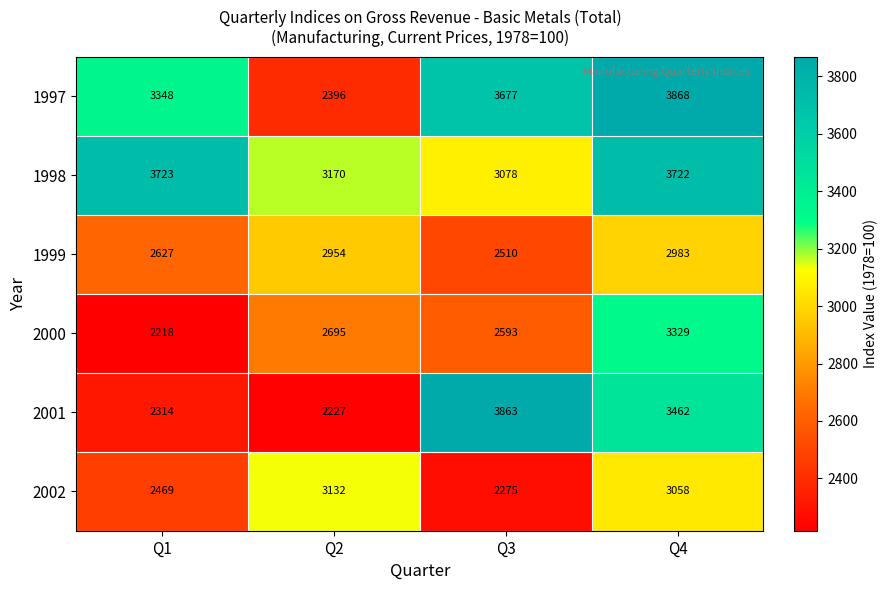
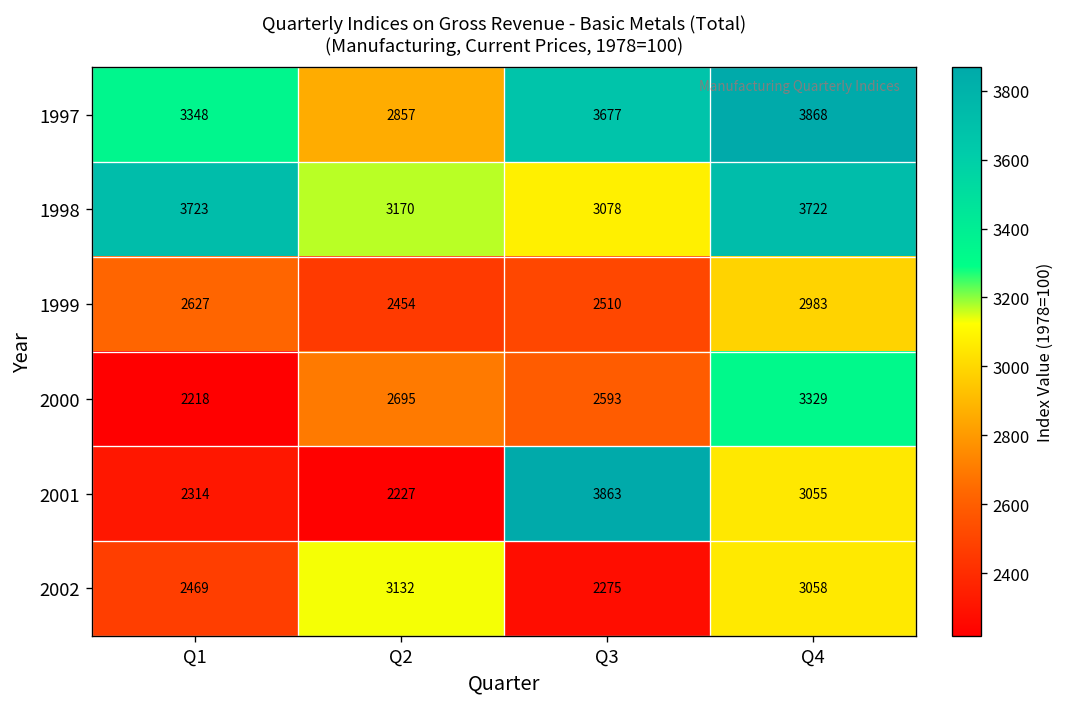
1997, Q2: 2396 -> 2857
1999, Q2: 2954 -> 2454
2001, Q4: 3462 -> 3055
